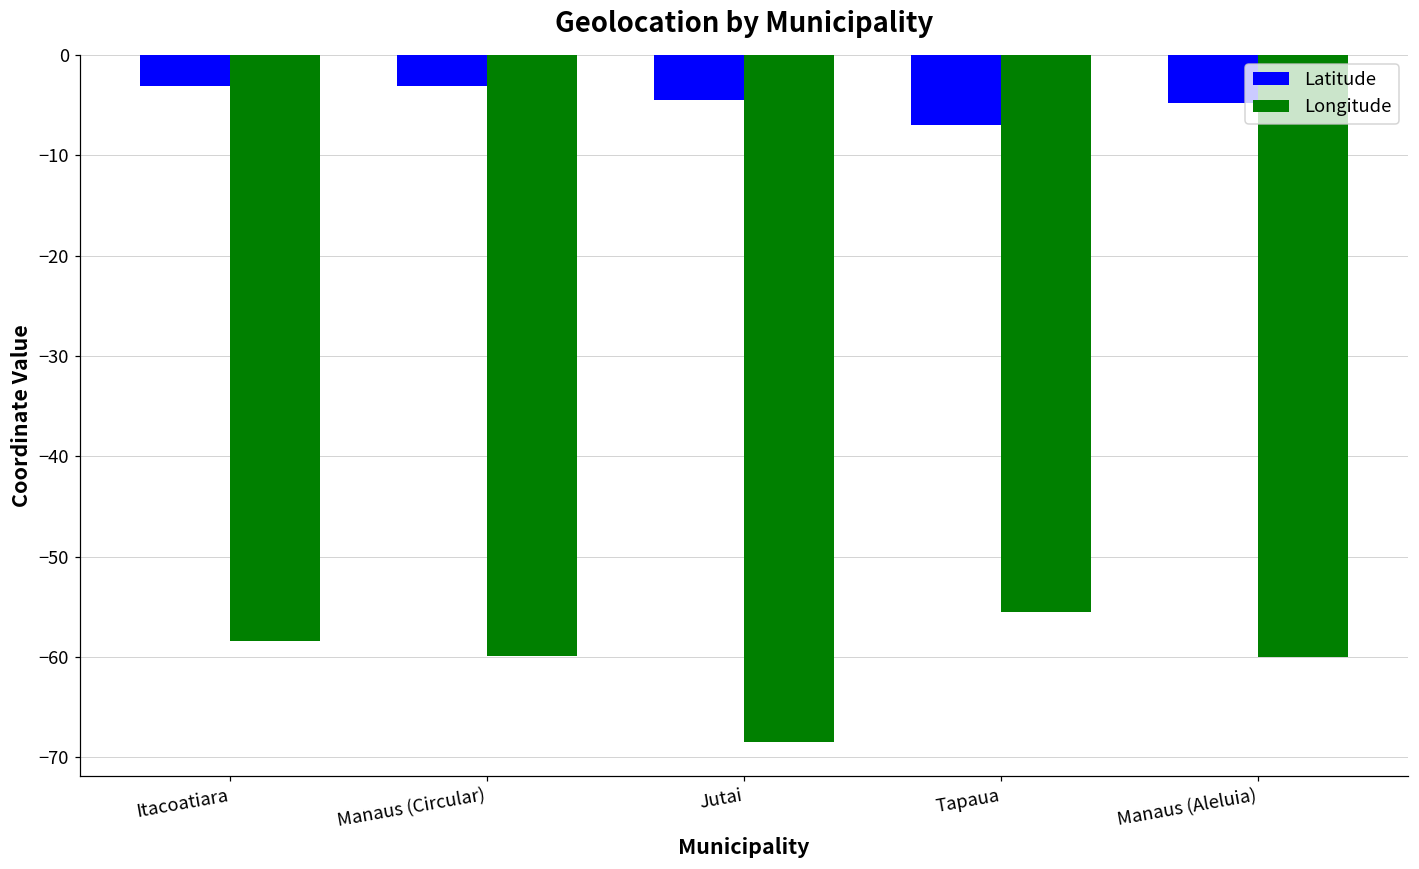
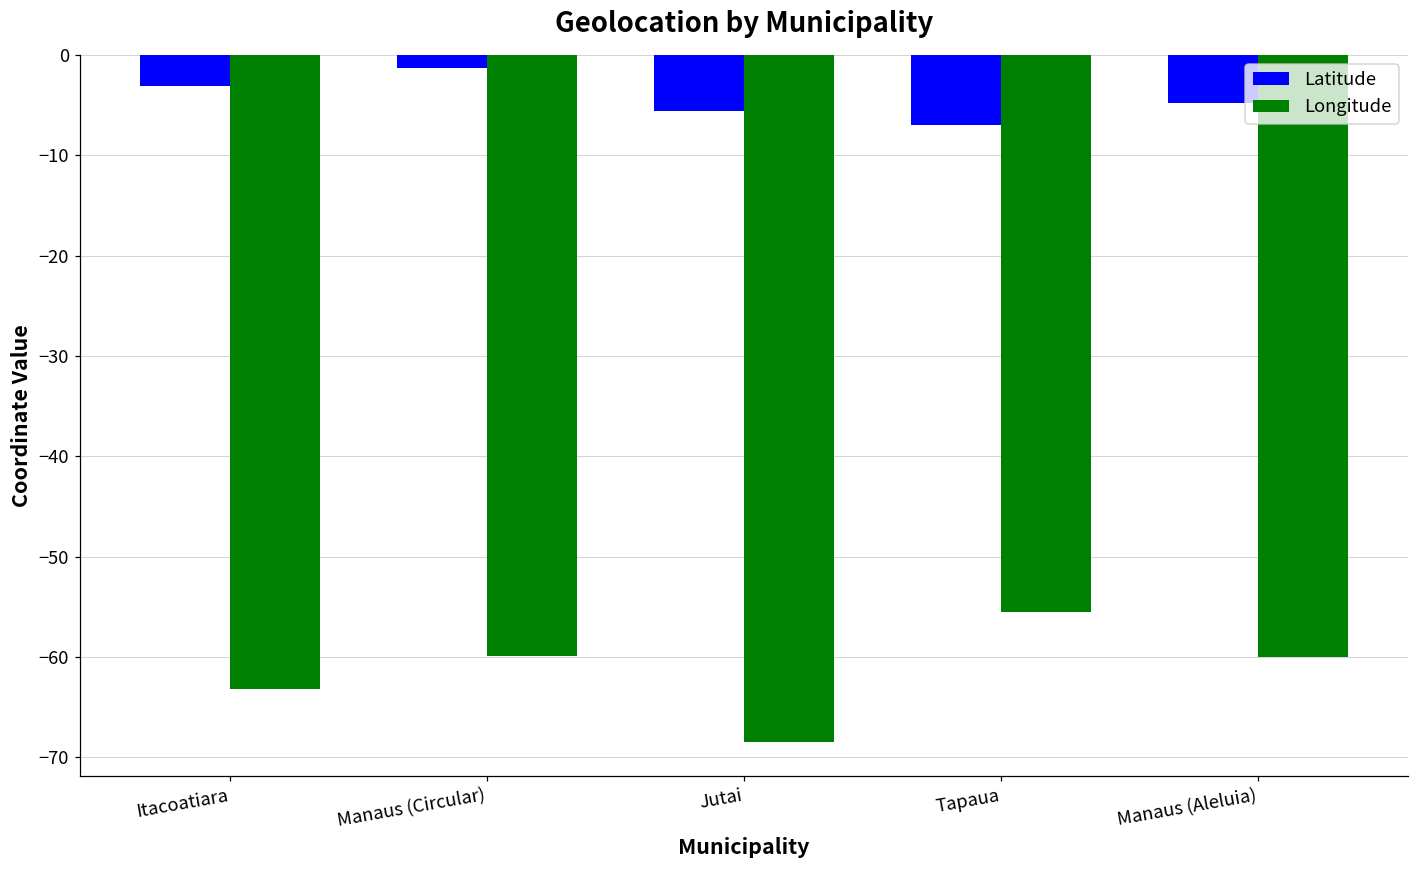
Longitude, Itacoatiara: -58 -> -63
Latitude, Manaus (Circular): -3 -> -1
Latitude, Jutai: -5 -> -6
